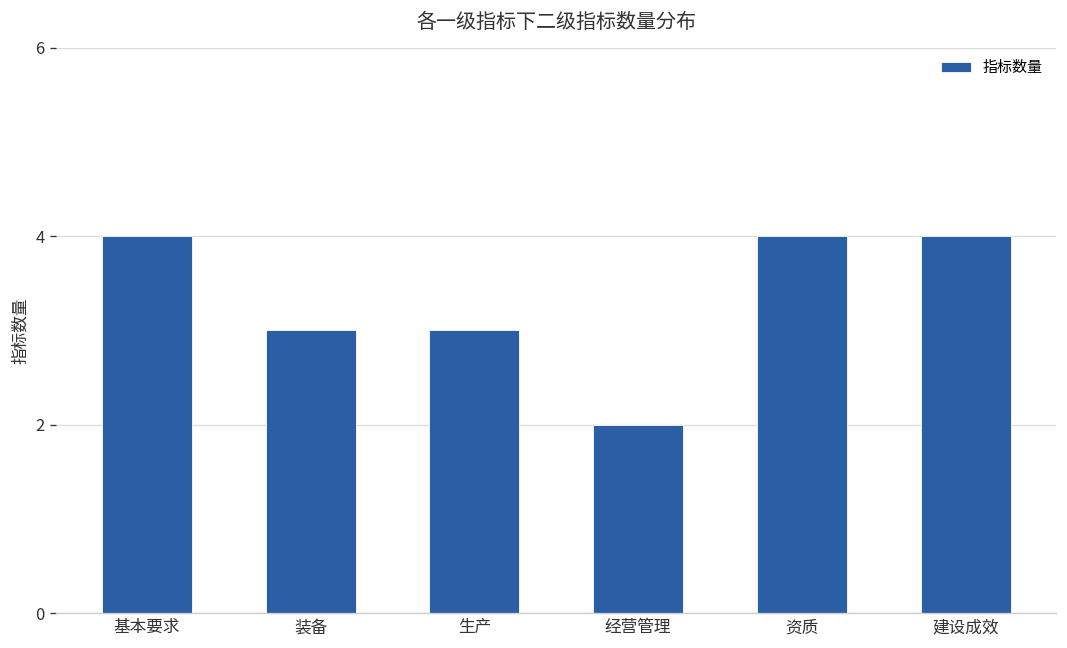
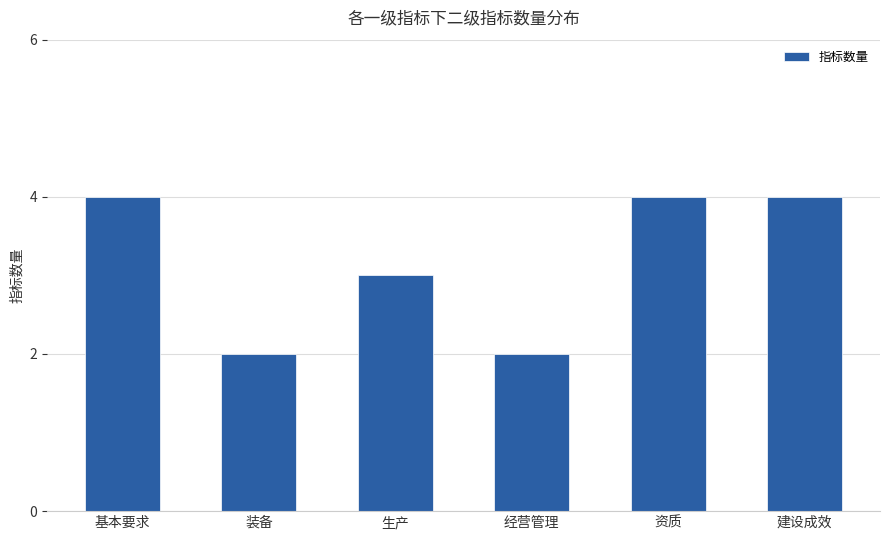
装备: 3 -> 2
